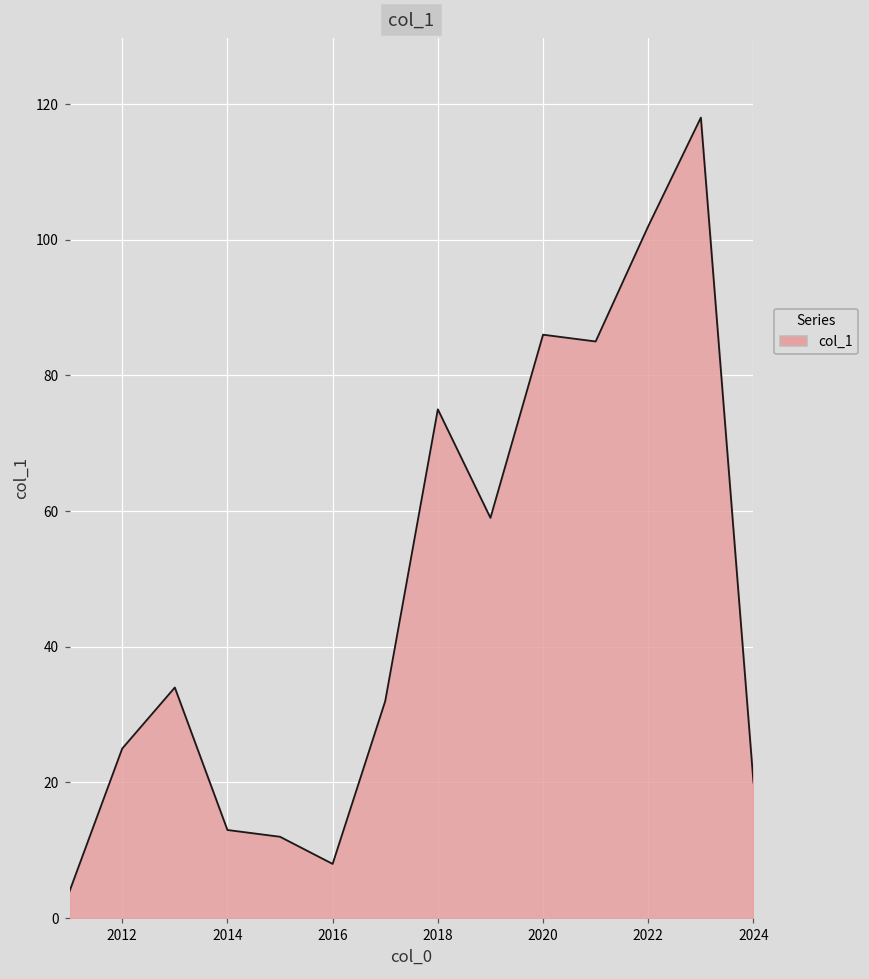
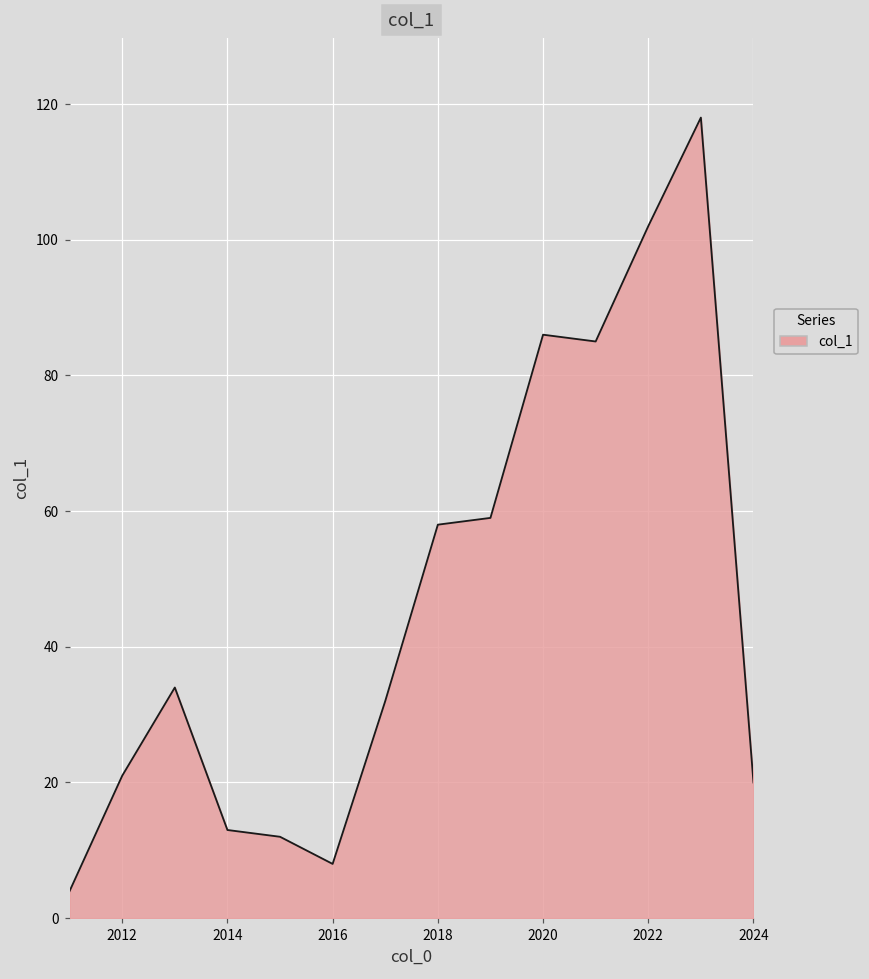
2012: 25 -> 21
2018: 75 -> 58
